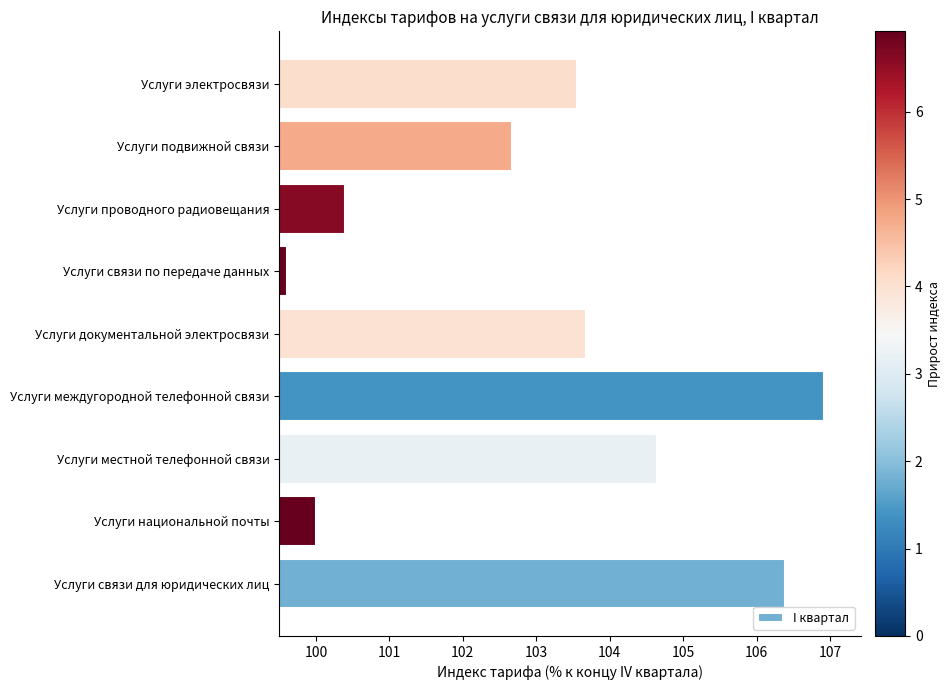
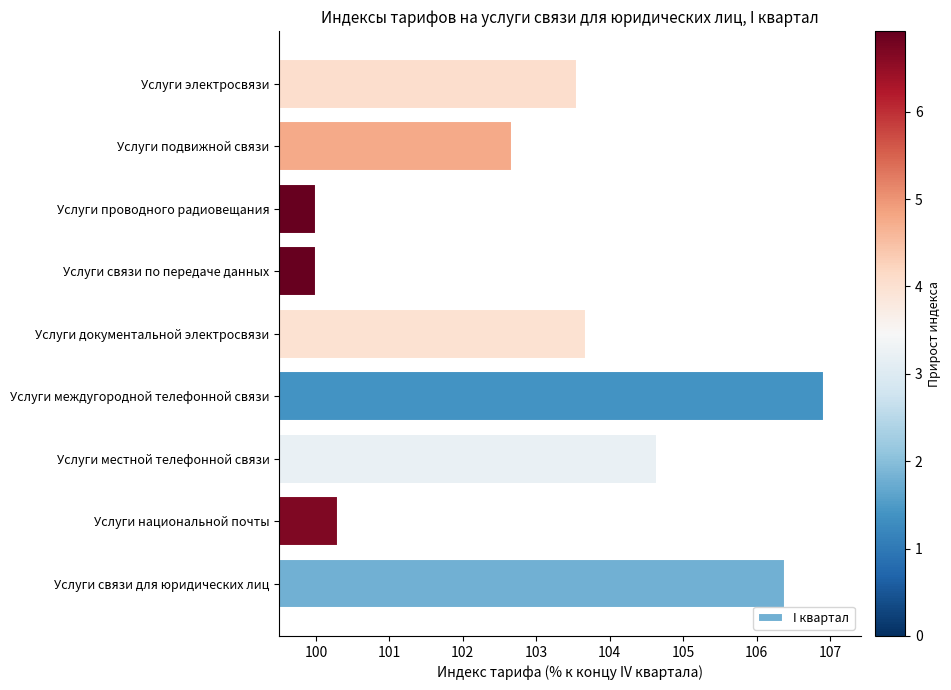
Услуги проводного радиовещания: 100.4 -> 100.0
Услуги связи по передаче данных: 99.6 -> 100.0
Услуги национальной почты: 100.0 -> 100.3
